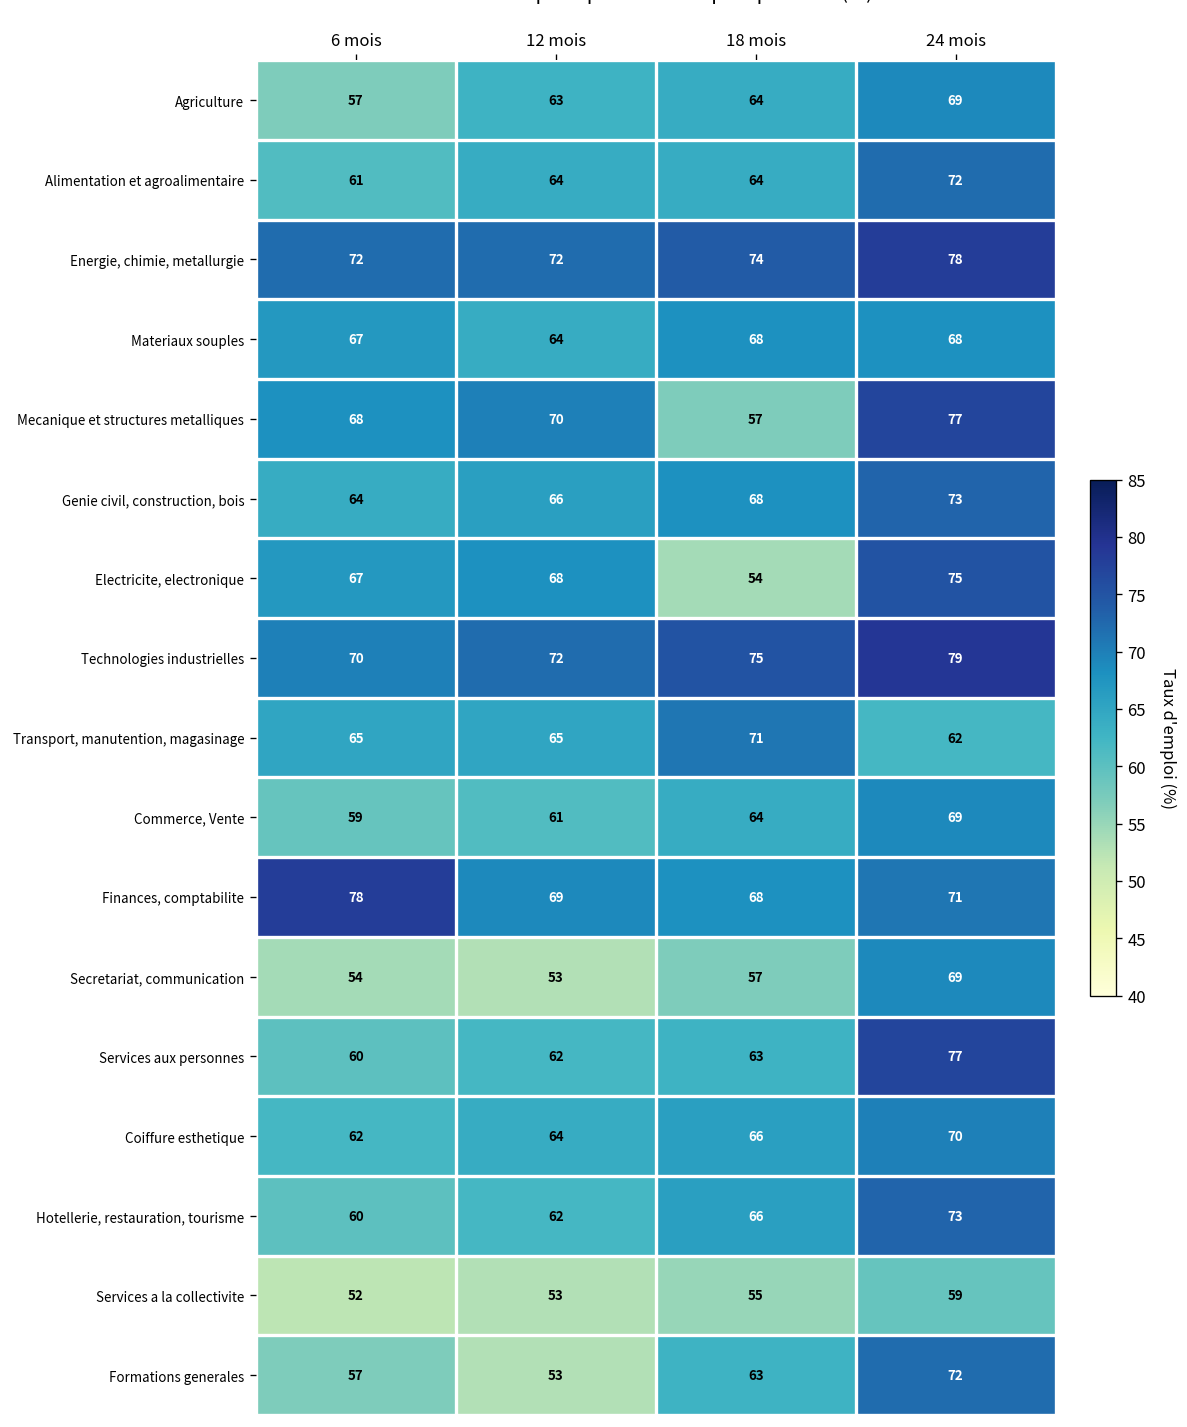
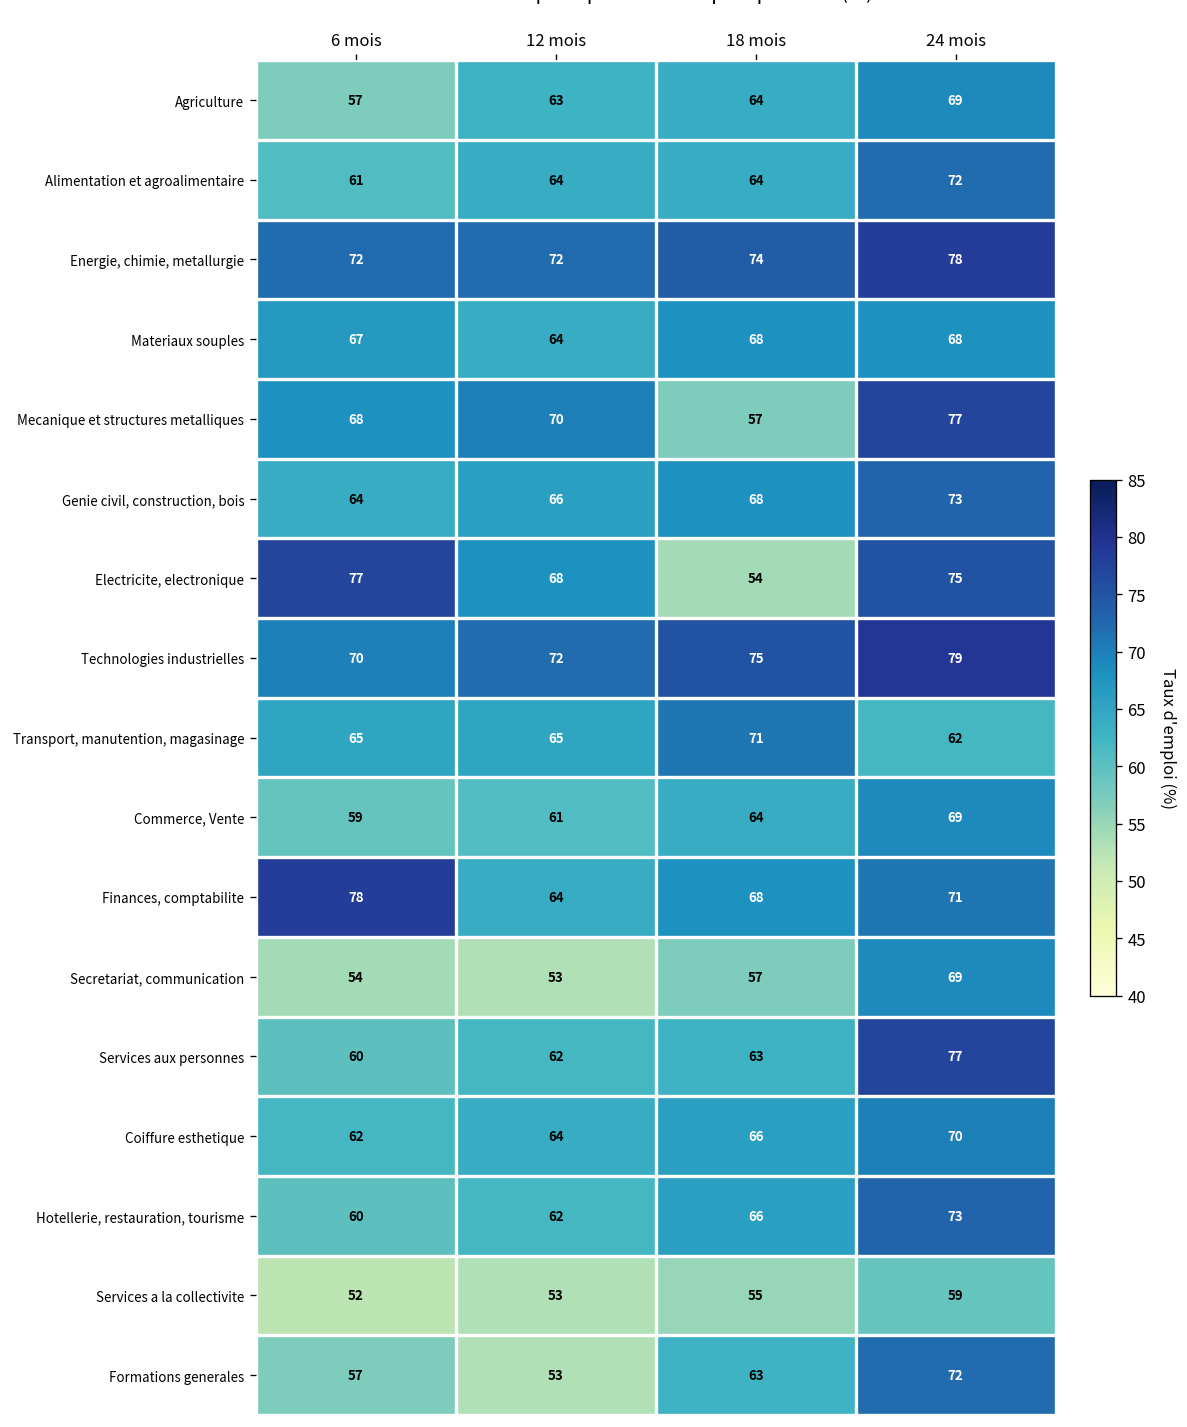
Electricite, electronique, 6 mois: 67 -> 77
Finances, comptabilite, 12 mois: 69 -> 64
